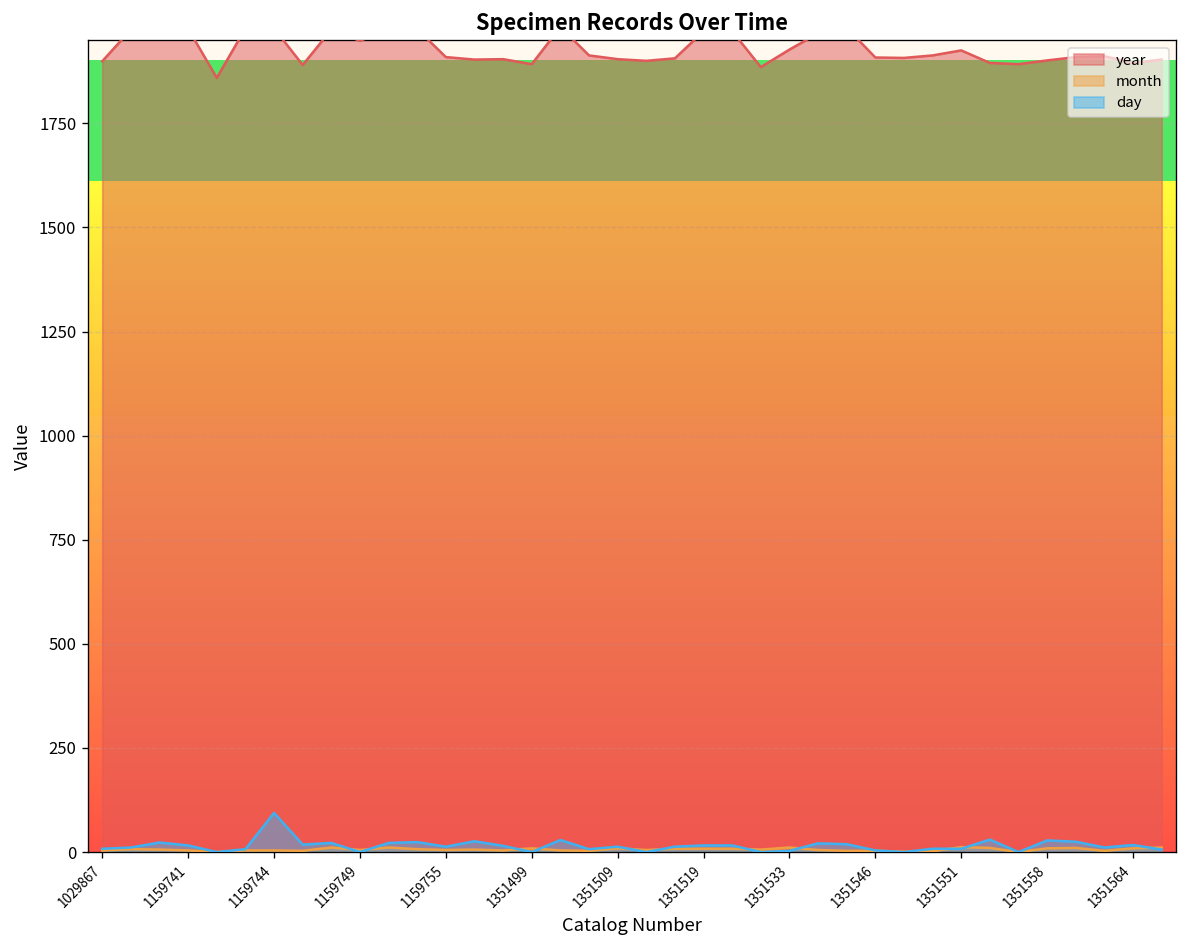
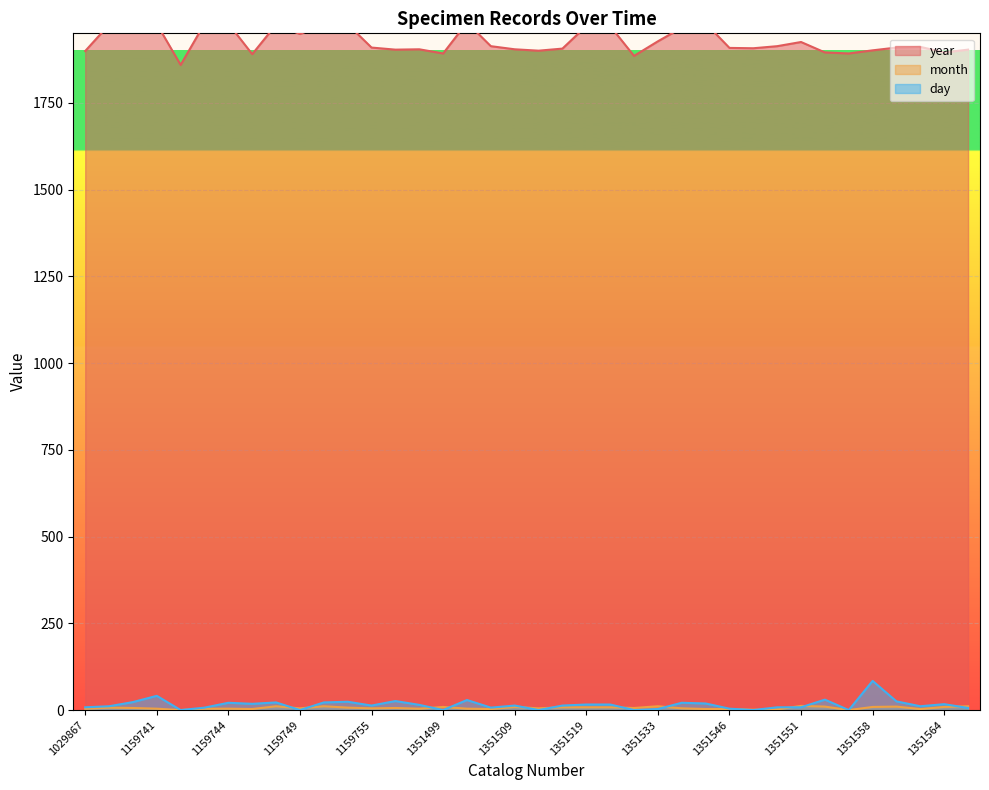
day, 1159741: 20 -> 40
day, 1159744: 90 -> 20
day, 1351558: 30 -> 80
